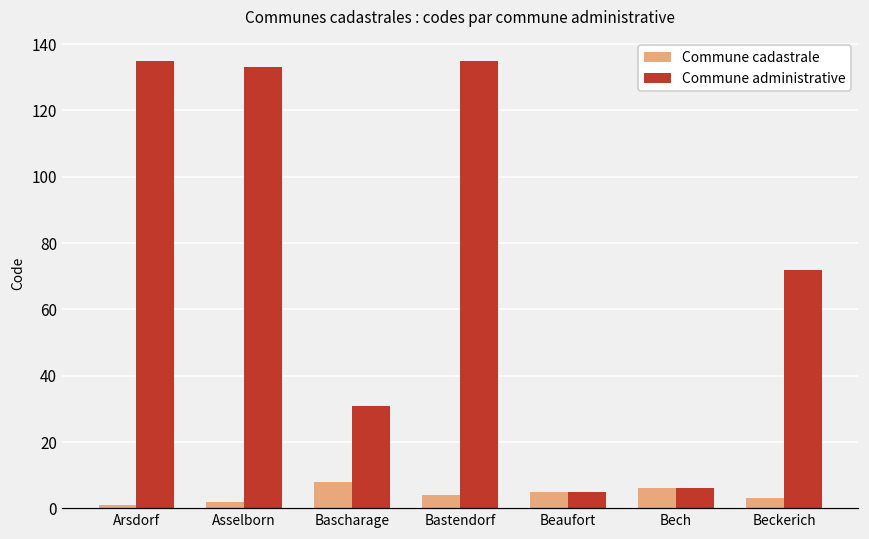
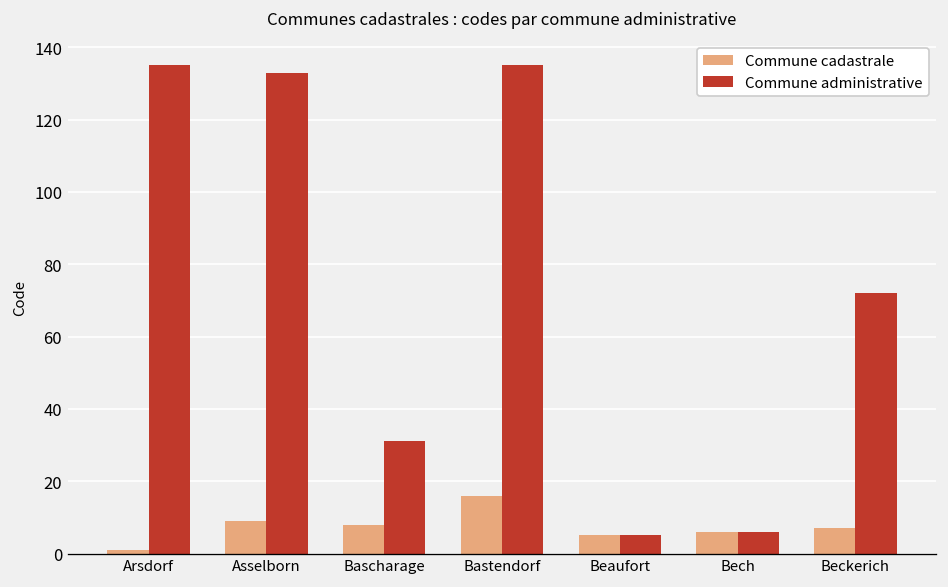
Commune cadastrale, Asselborn: 2 -> 9
Commune cadastrale, Bastendorf: 4 -> 16
Commune cadastrale, Beckerich: 3 -> 7
